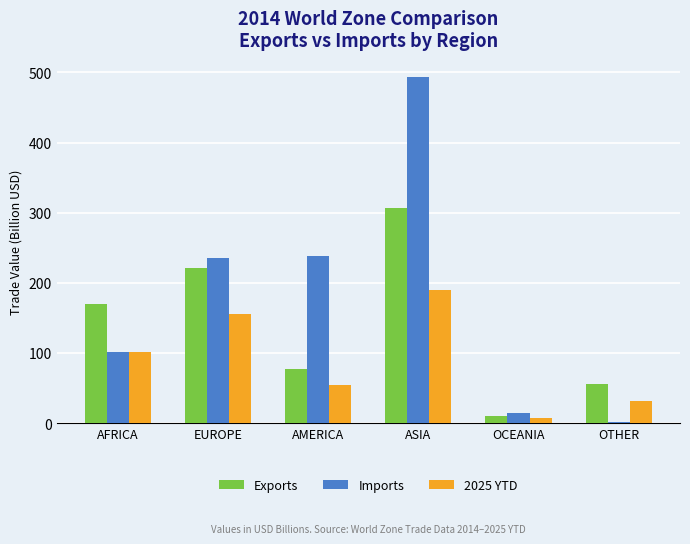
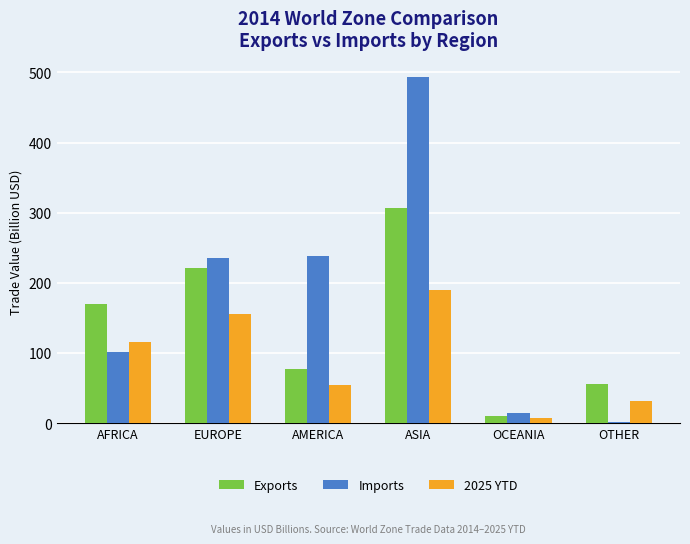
2025 YTD, AFRICA: 100 -> 120
